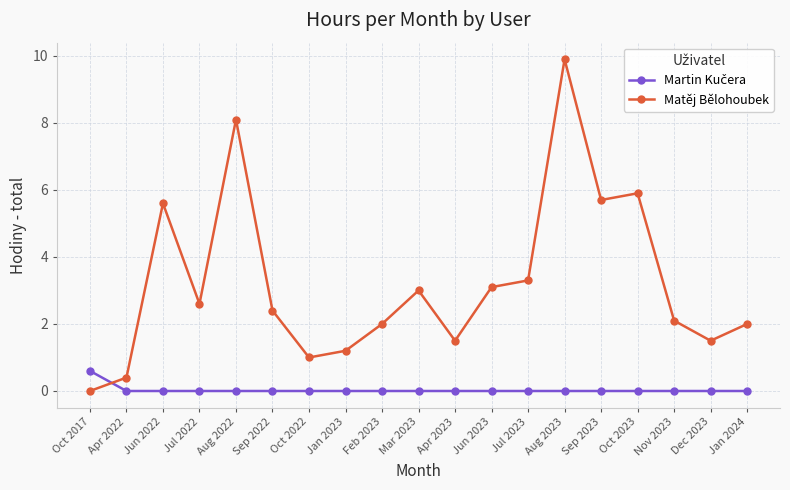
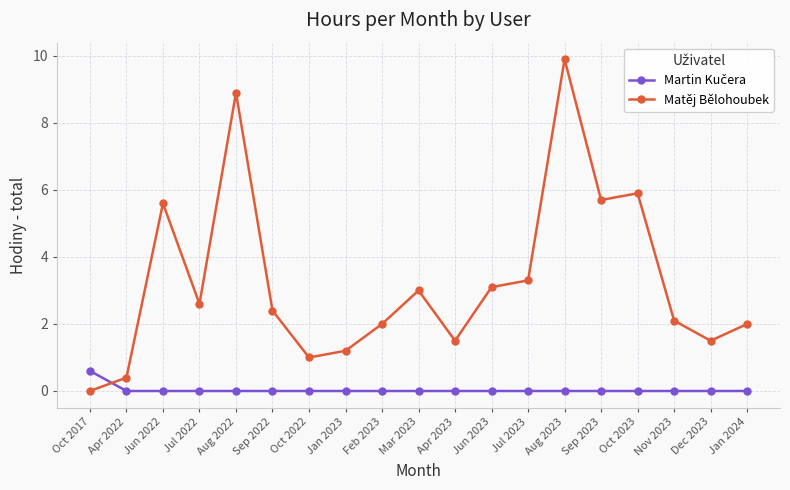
Matěj Bělohoubek, Aug 2022: 8.1 -> 8.9
